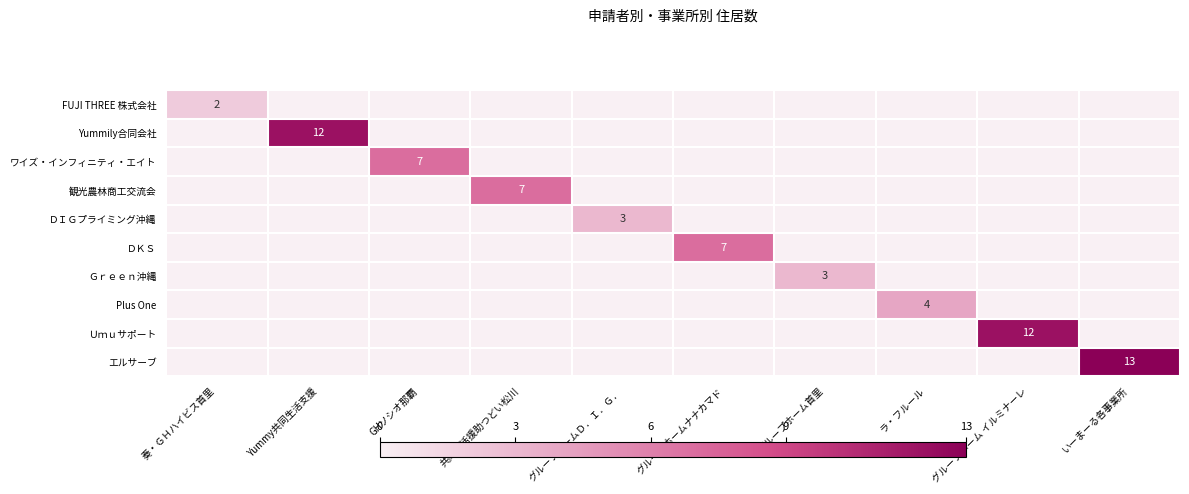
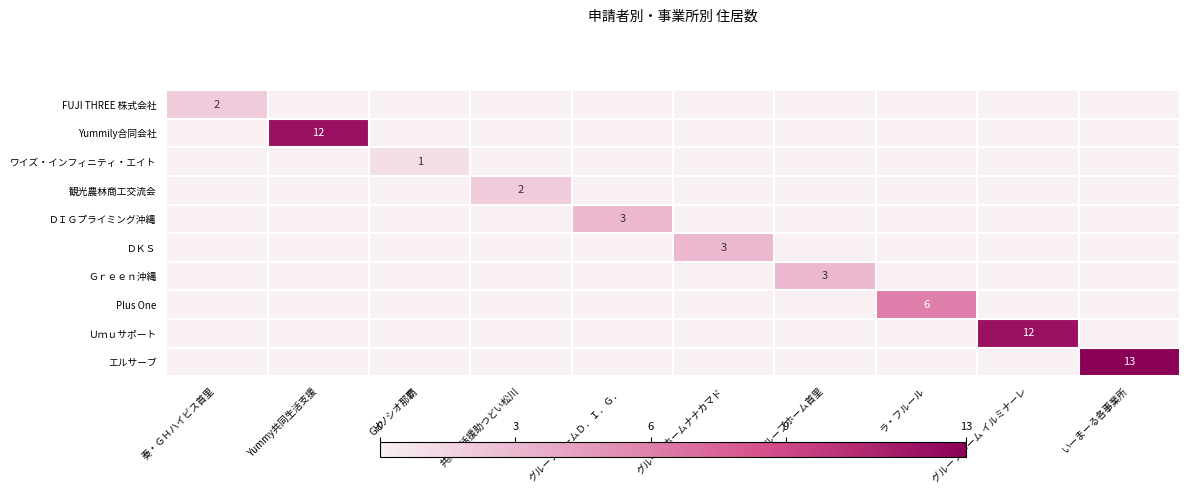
ワイズ・インフィニティ・エイト, GHソシオ那覇: 7 -> 1
観光農林商工交流会, 共同生活援助つどい松川: 7 -> 2
ＤＫＳ, グループホームナナカマド: 7 -> 3
Plus One, ラ・フルール: 4 -> 6
